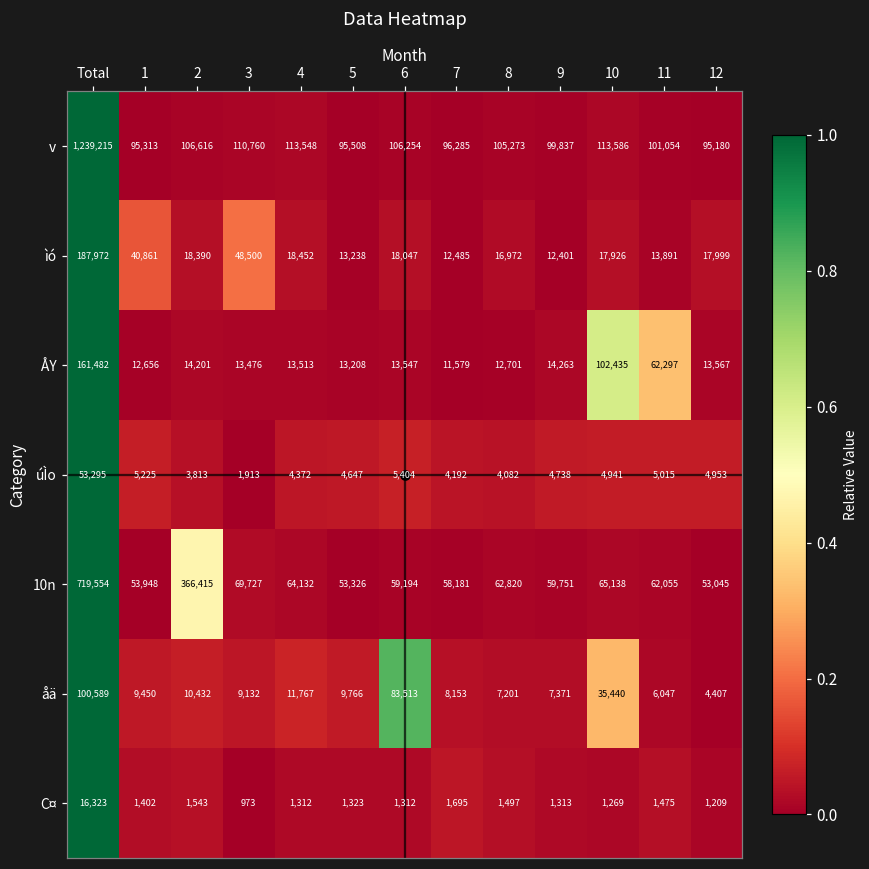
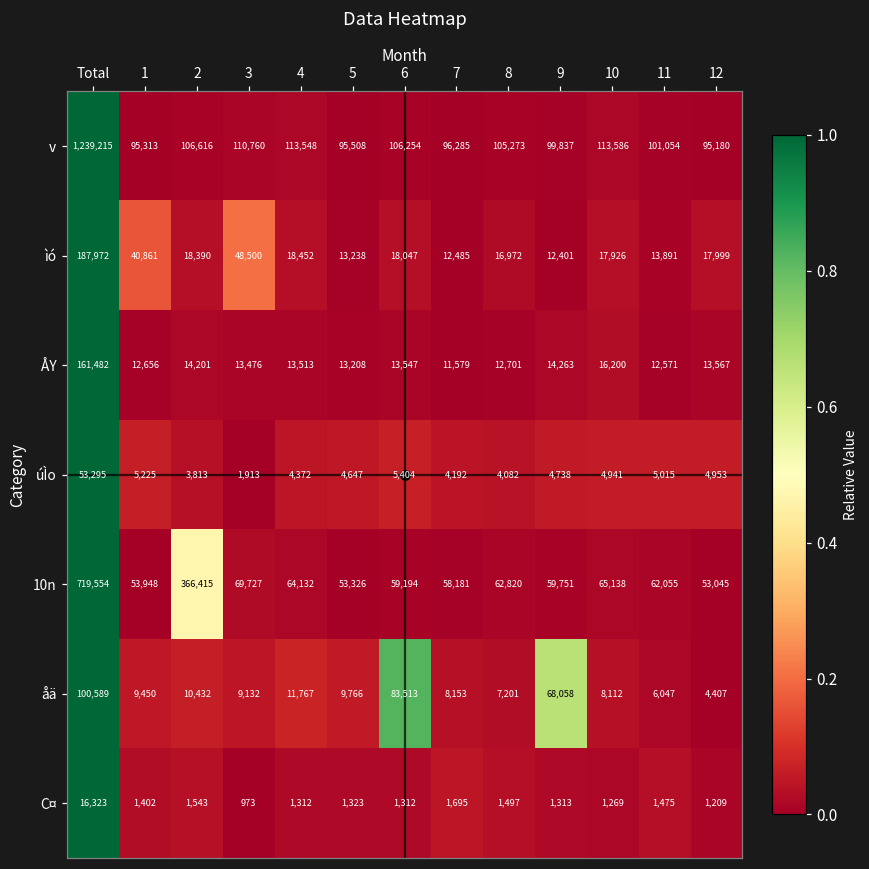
ÅY, 10: 102,435 -> 16,200
ÅY, 11: 62,297 -> 12,571
åä, 9: 7,371 -> 68,058
åä, 10: 35,440 -> 8,112
